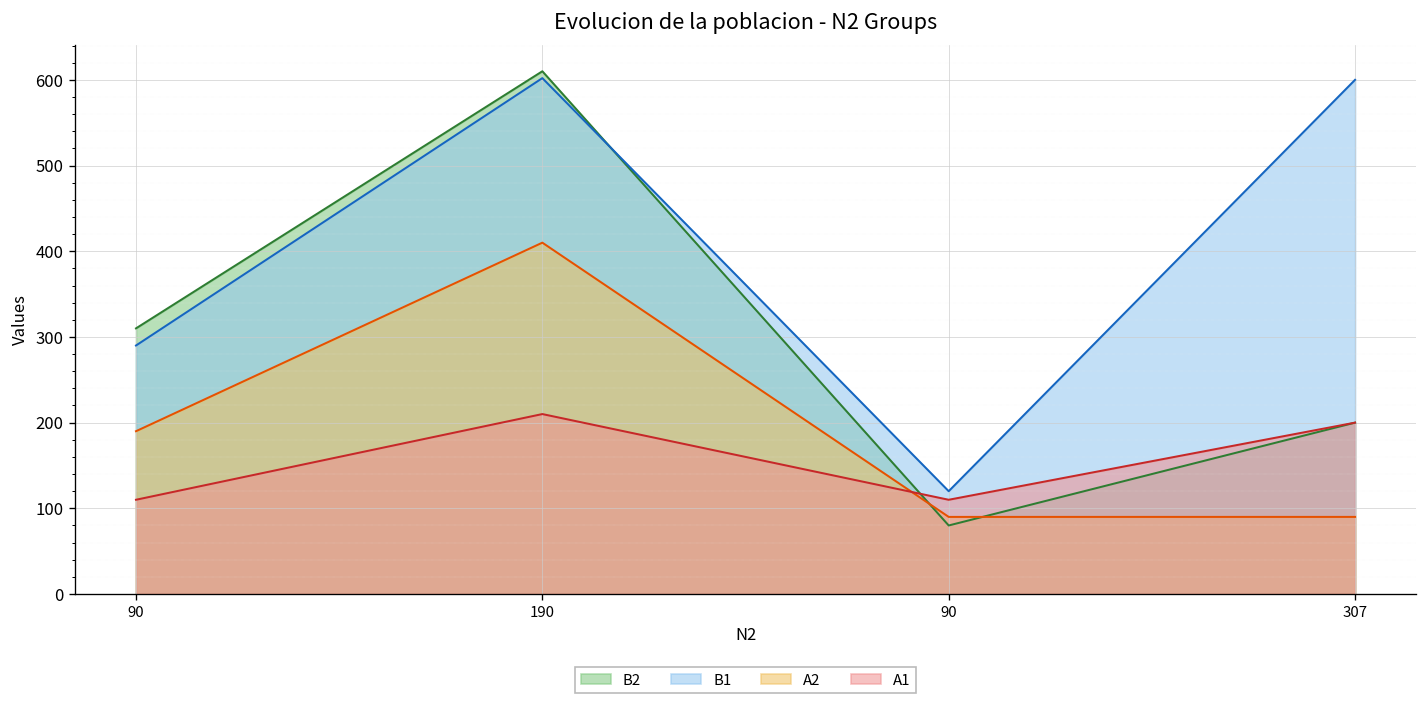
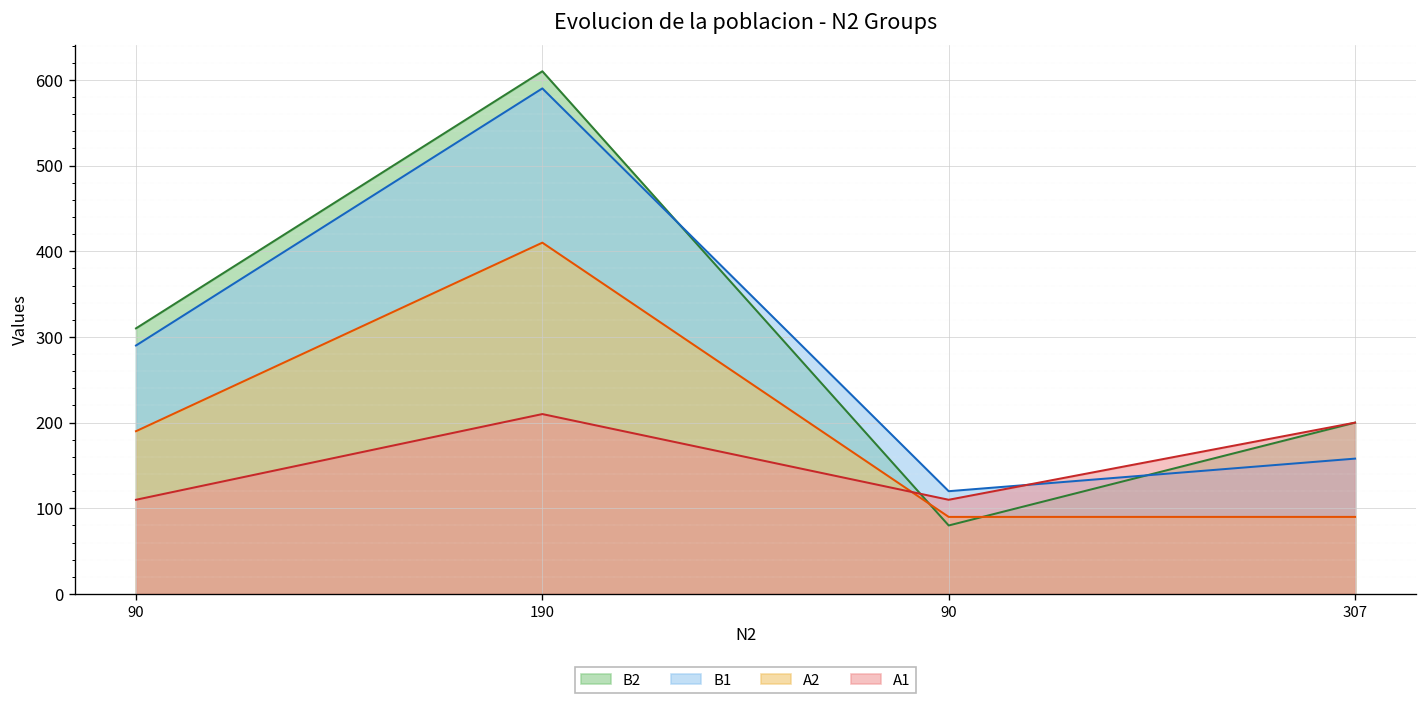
B1, 190: 600 -> 590
B1, 307: 600 -> 160
